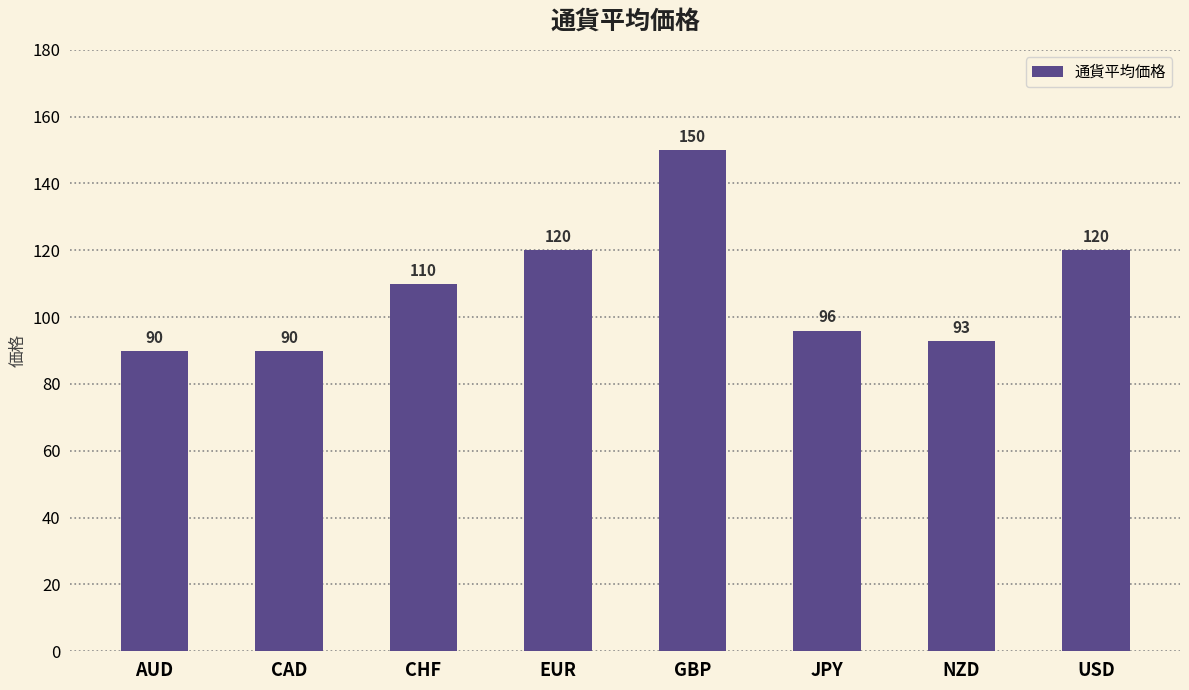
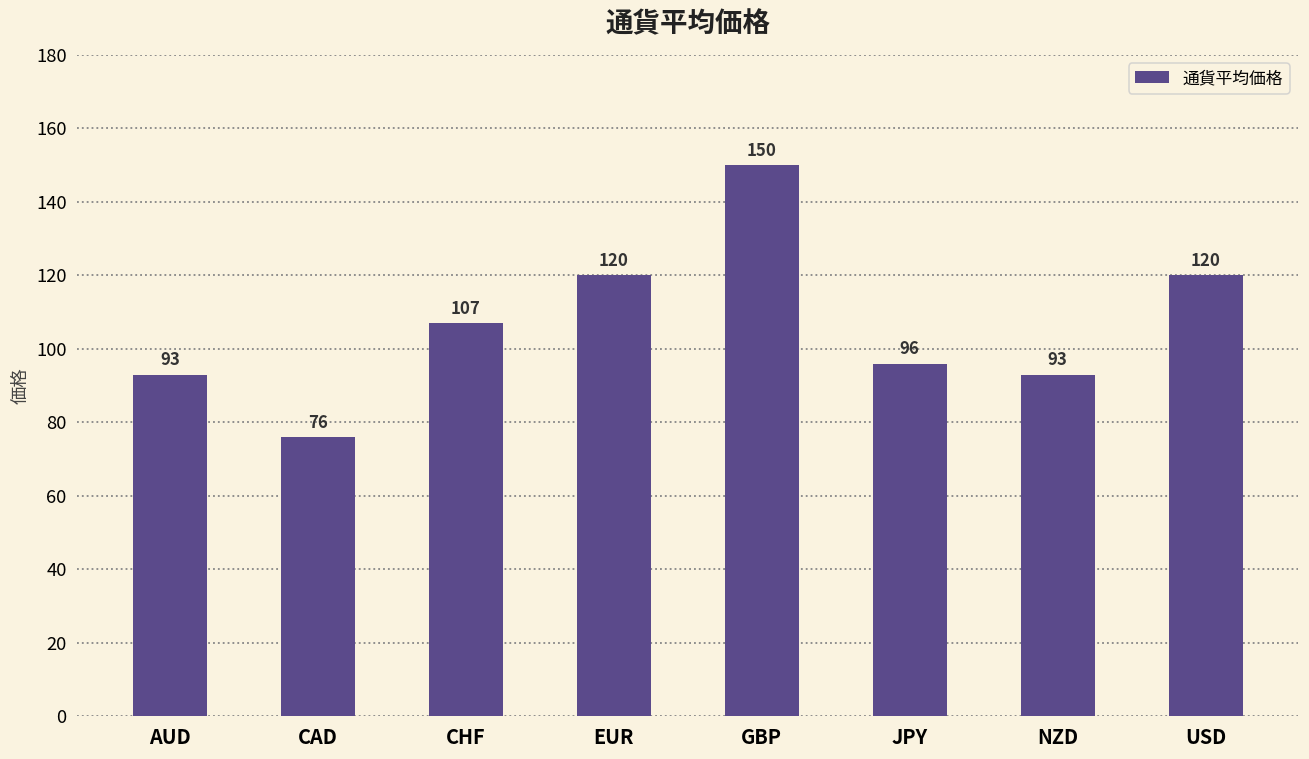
AUD: 90 -> 93
CAD: 90 -> 76
CHF: 110 -> 107
